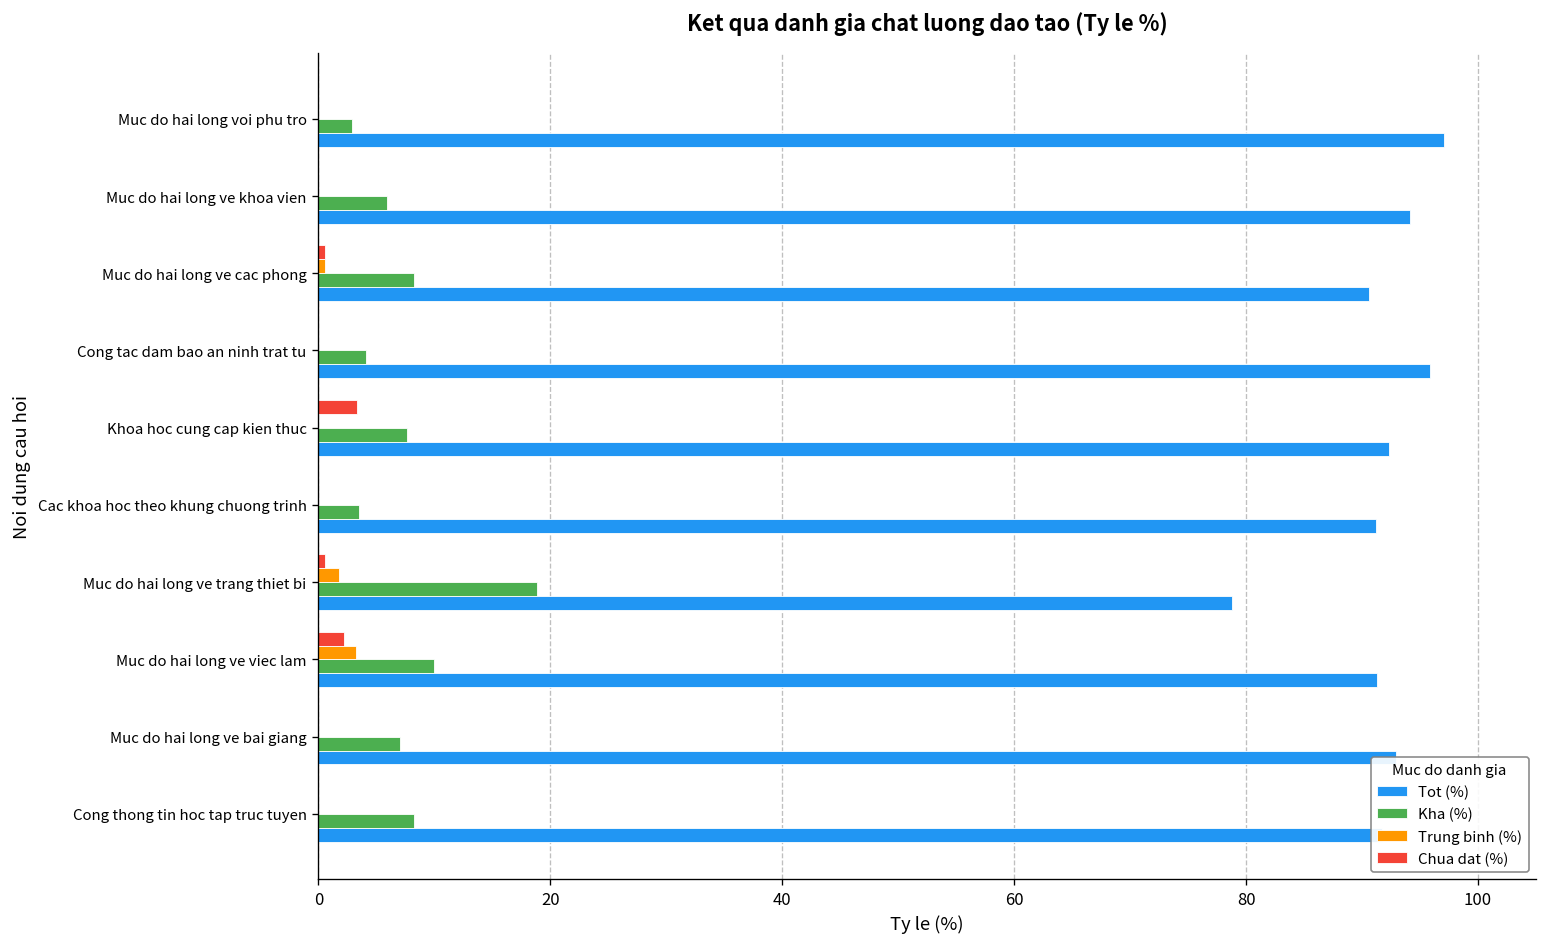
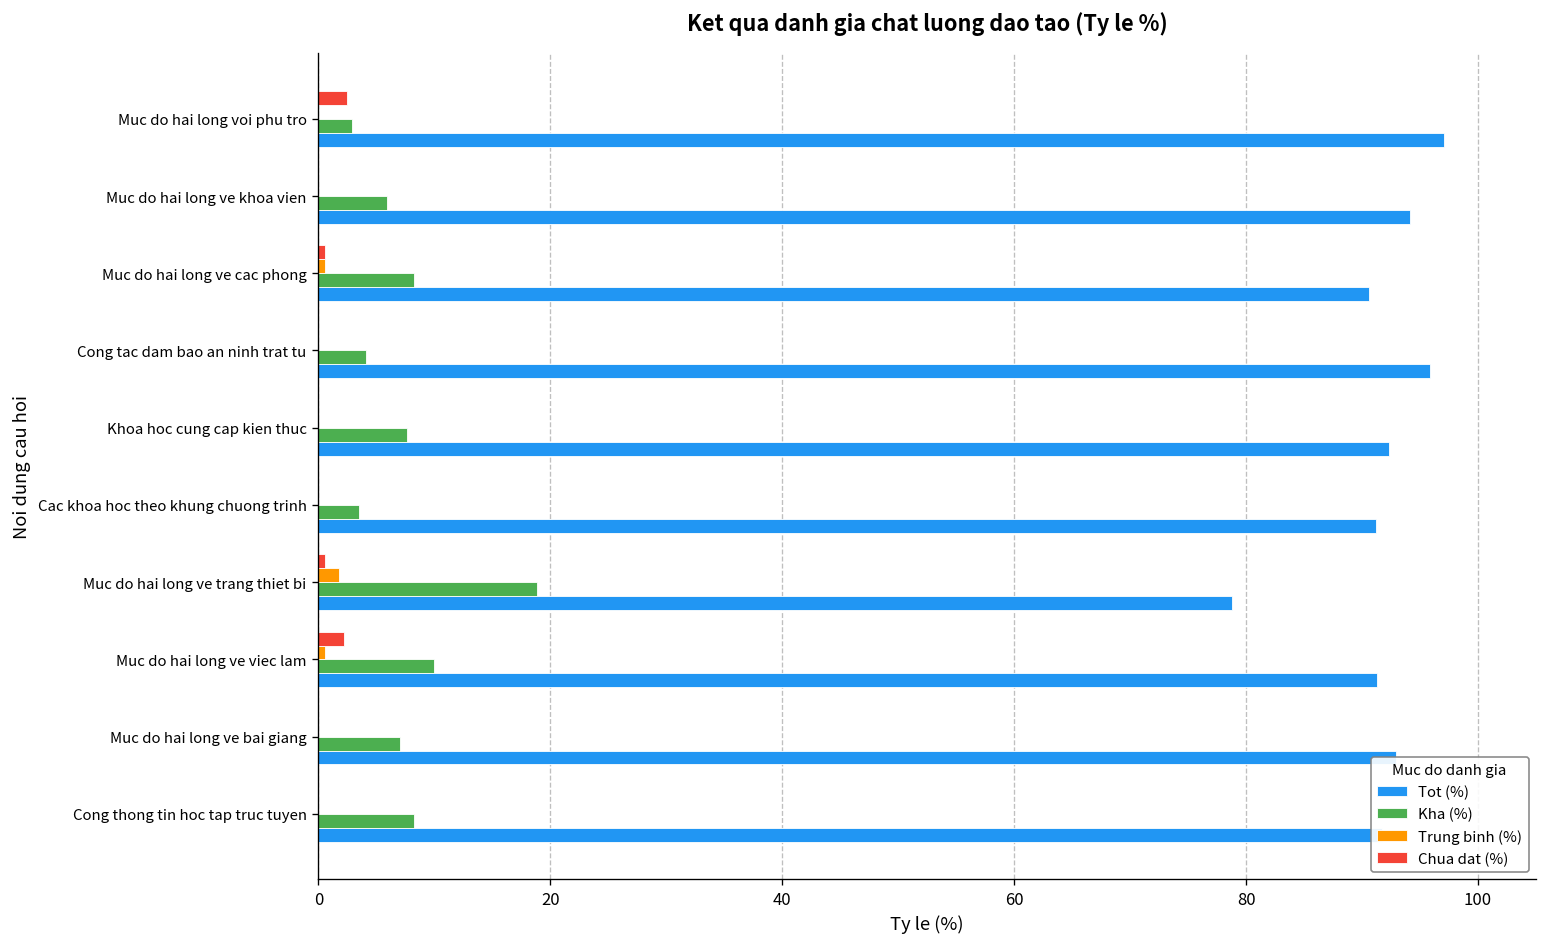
Chua dat (%), Muc do hai long voi phu tro: 0 -> 3
Chua dat (%), Khoa hoc cung cap kien thuc: 3 -> 0
Trung binh (%), Muc do hai long ve viec lam: 3 -> 1
